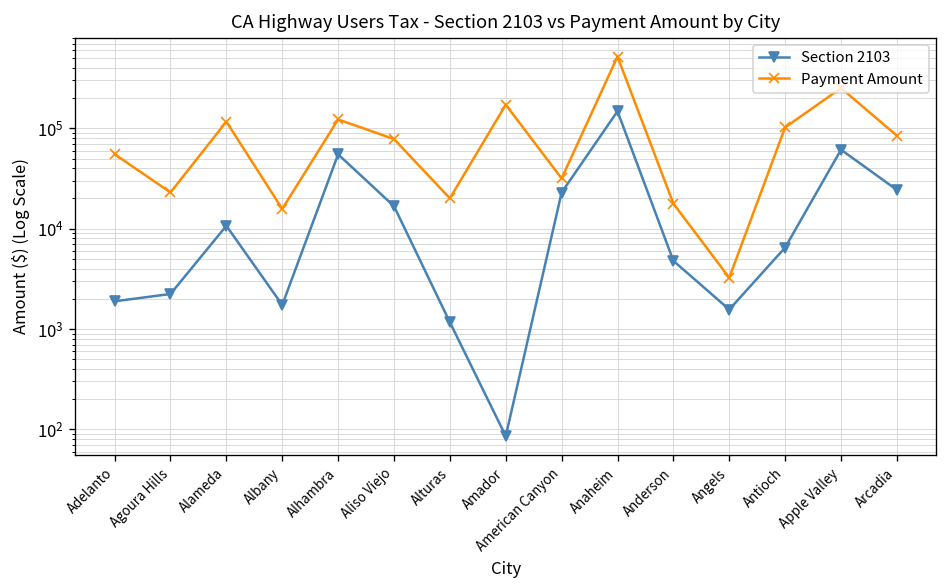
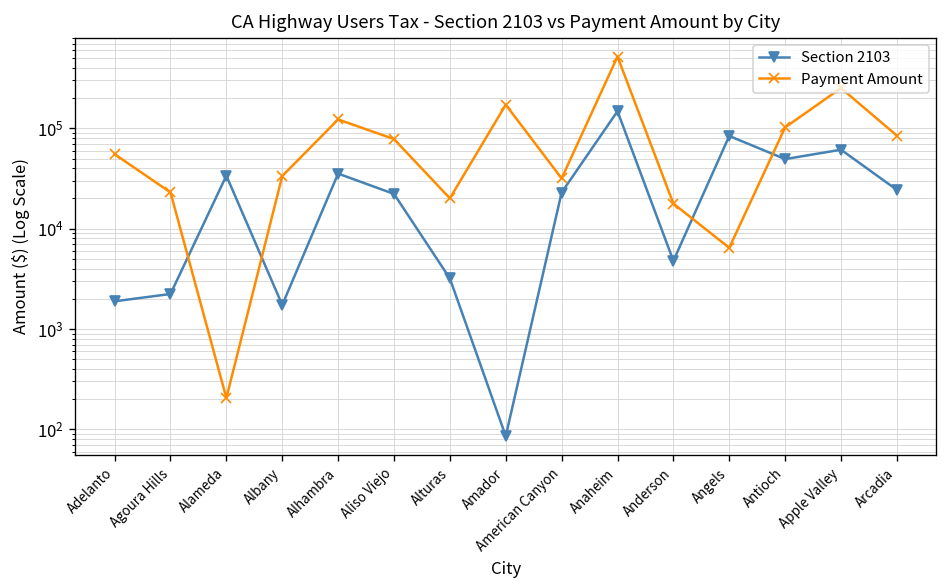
Section 2103, Alameda: 11000 -> 34000
Payment Amount, Alameda: 120000 -> 210
Payment Amount, Albany: 16000 -> 33000
Section 2103, Alhambra: 60000 -> 35000
Section 2103, Aliso Viejo: 17000 -> 22000
Section 2103, Alturas: 1200 -> 3200
Section 2103, Angels: 1600 -> 80000
Payment Amount, Angels: 3200 -> 6000
Section 2103, Antioch: 6000 -> 50000
